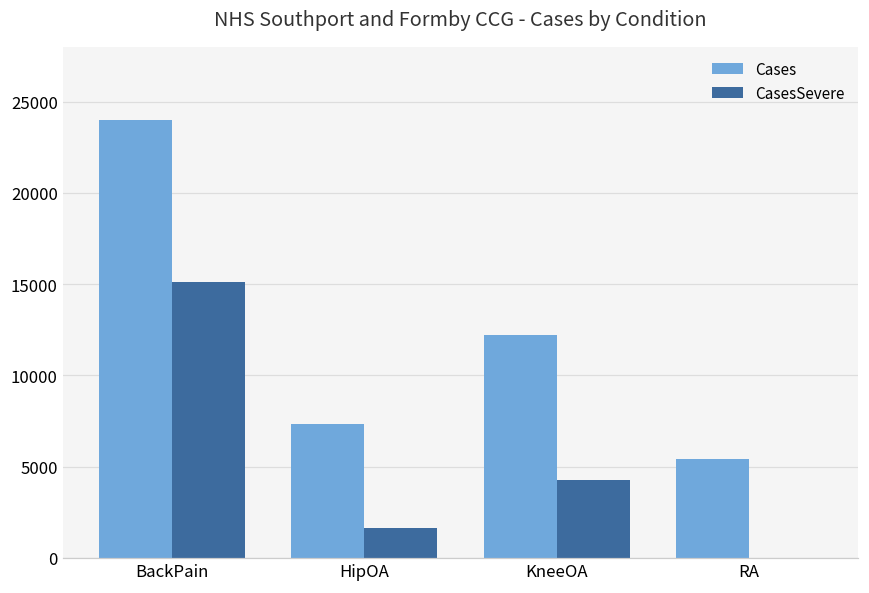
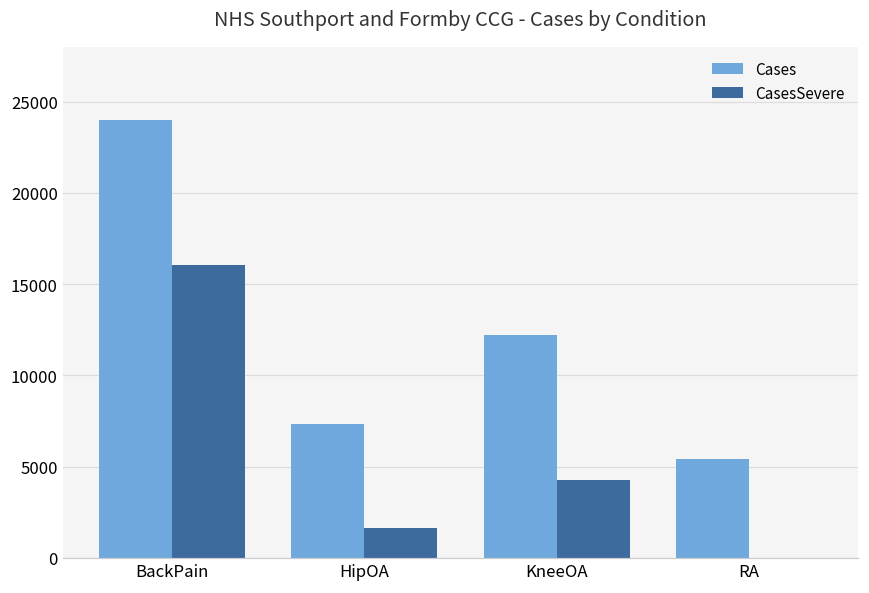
CasesSevere, BackPain: 15100 -> 16100
